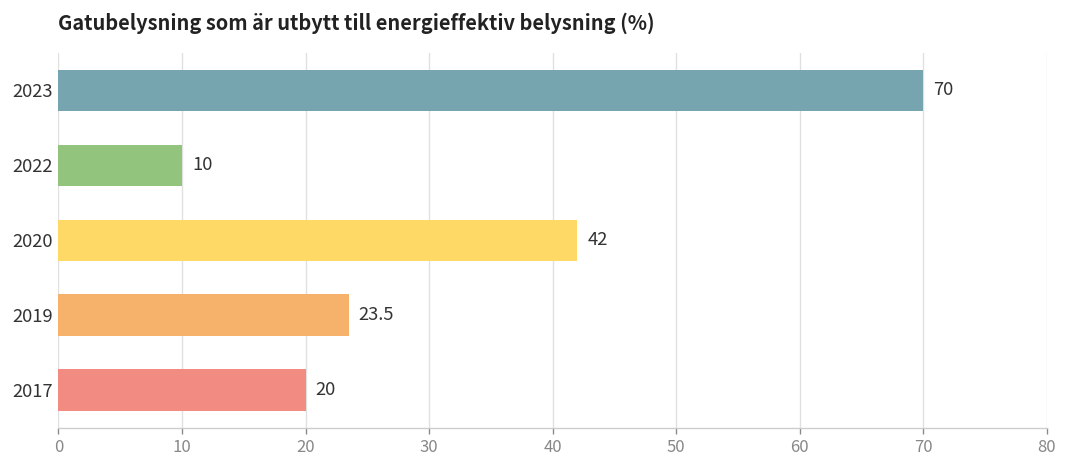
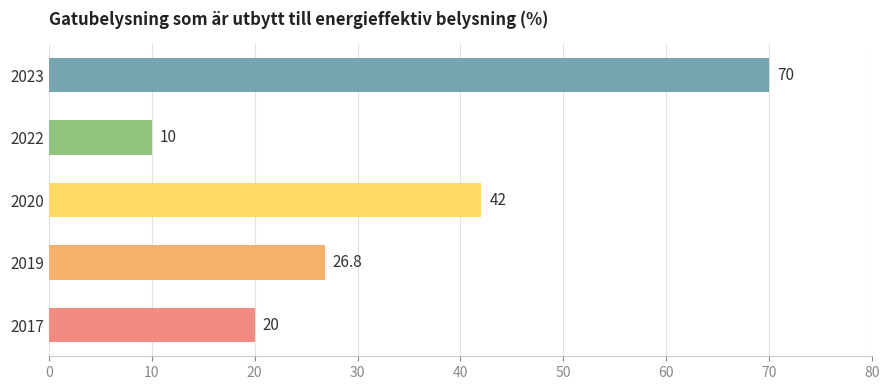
2019: 23.5 -> 26.8
